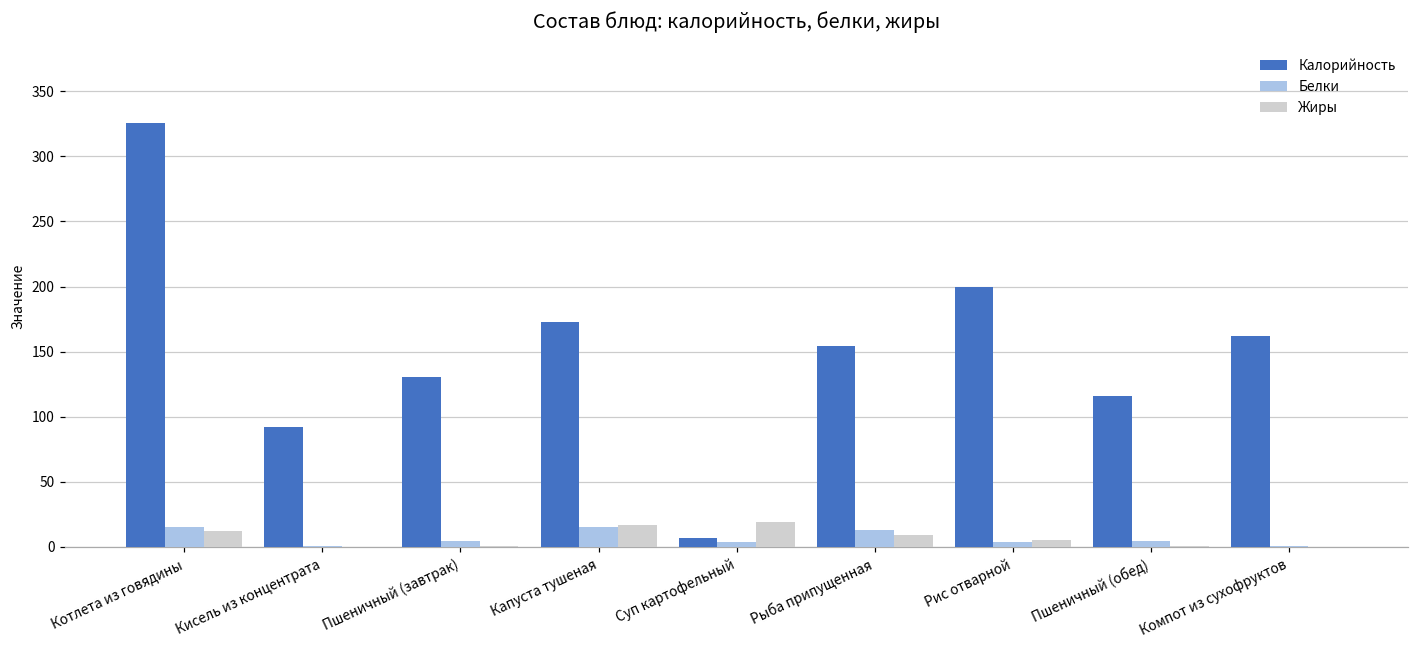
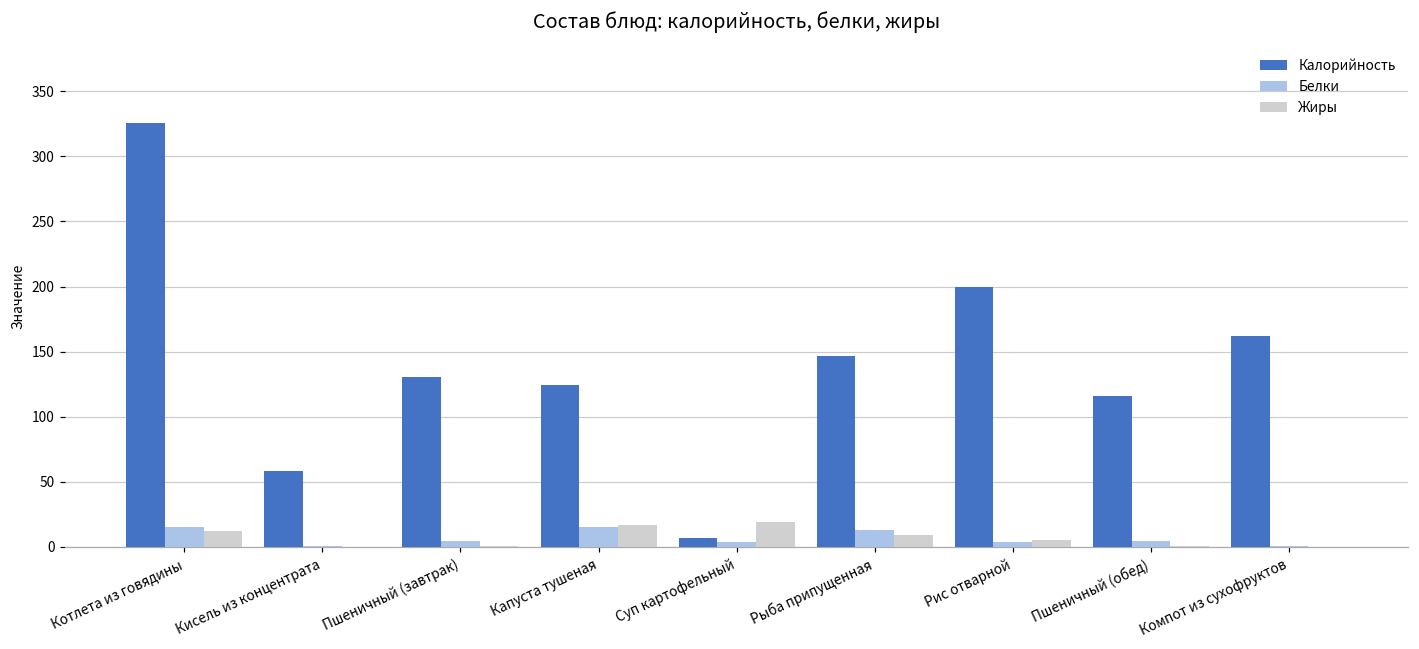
Калорийность, Кисель из концентрата: 92 -> 58
Калорийность, Капуста тушеная: 173 -> 124
Калорийность, Рыба припущенная: 154 -> 147
